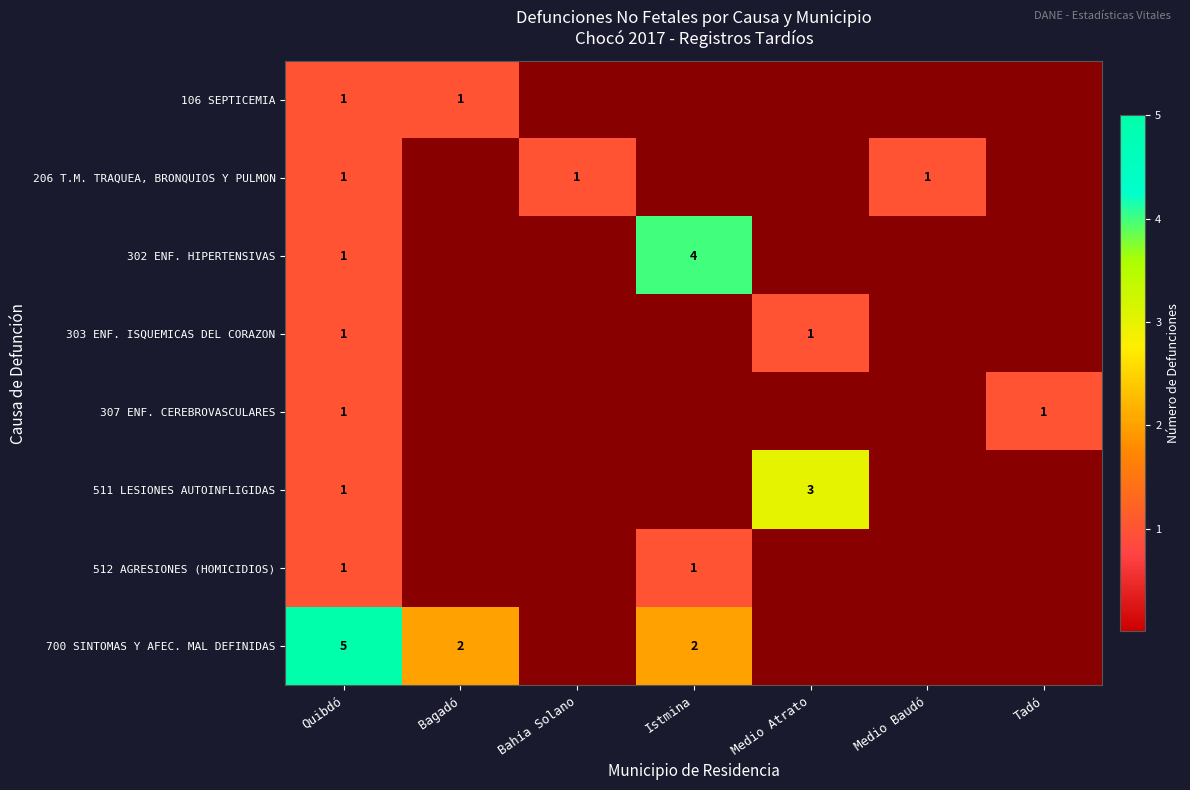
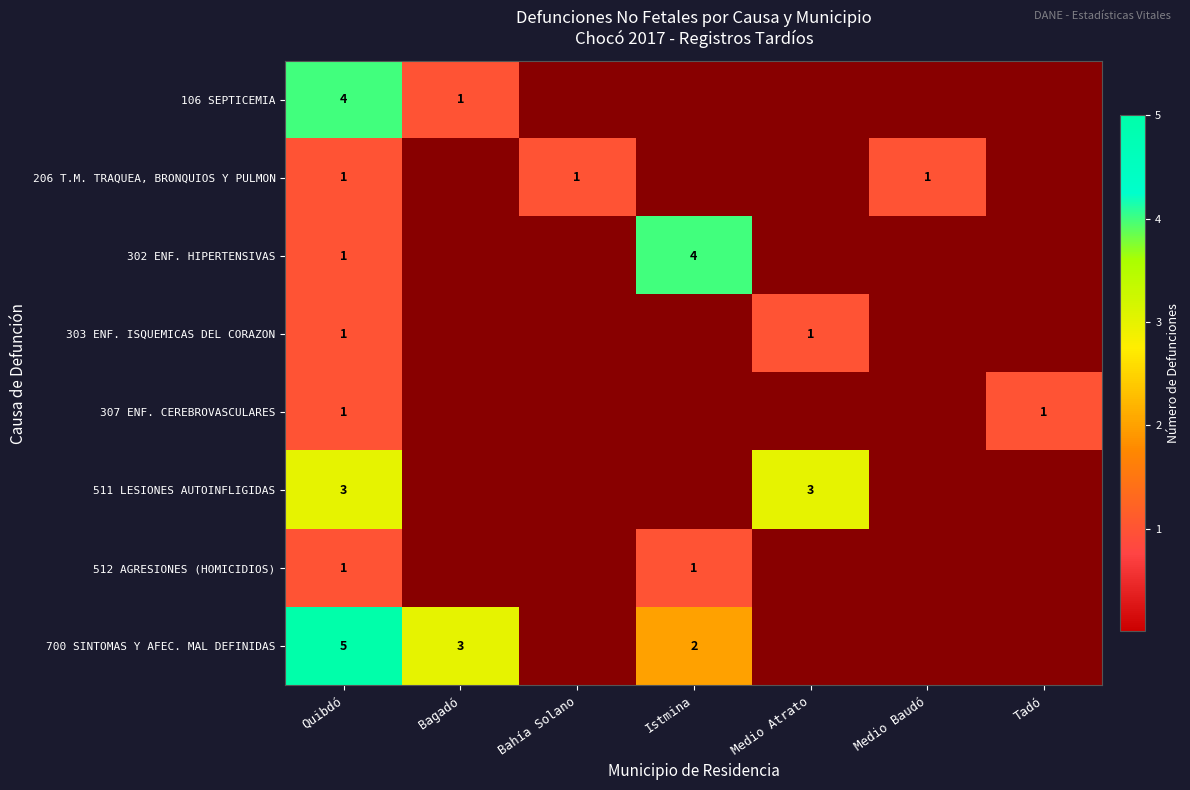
106 SEPTICEMIA, Quibdó: 1 -> 4
511 LESIONES AUTOINFLIGIDAS, Quibdó: 1 -> 3
700 SINTOMAS Y AFEC. MAL DEFINIDAS, Bagadó: 2 -> 3
